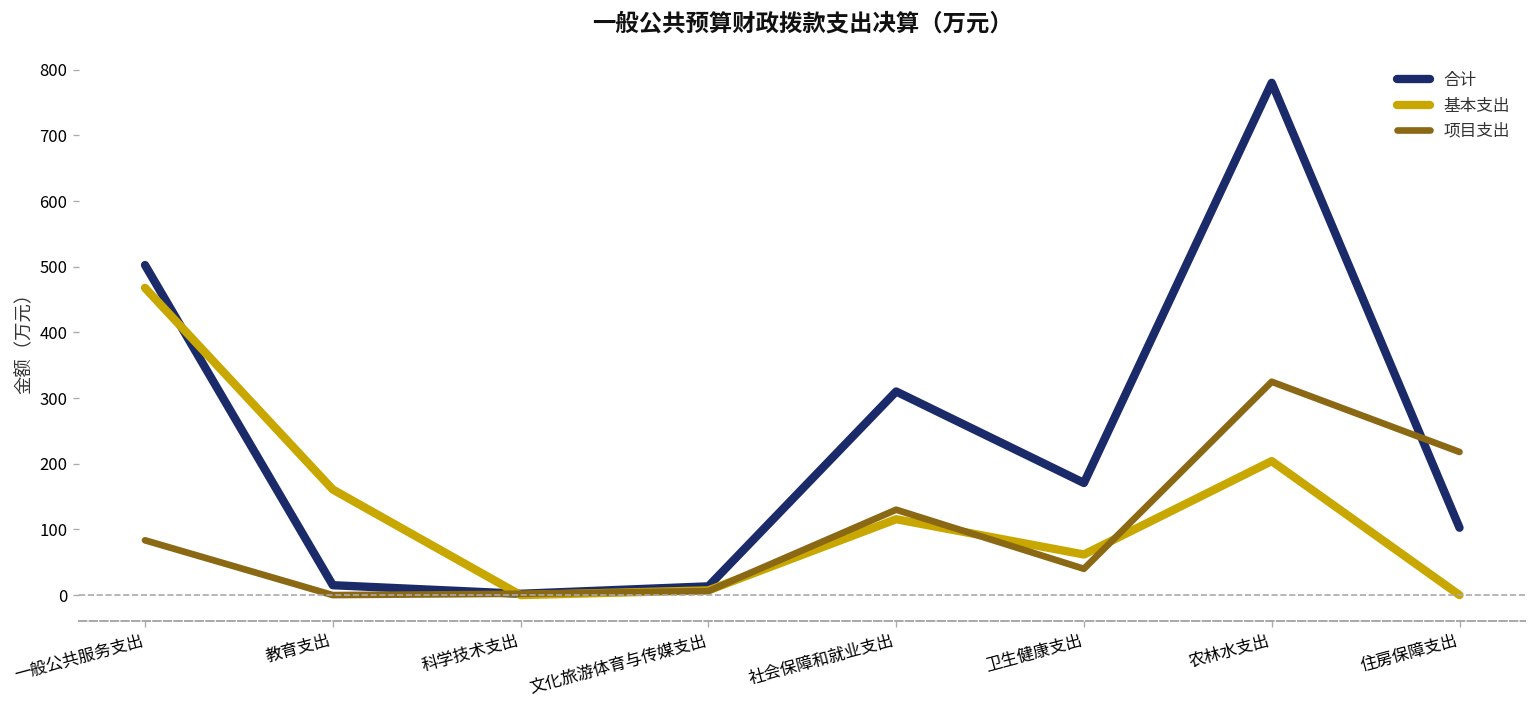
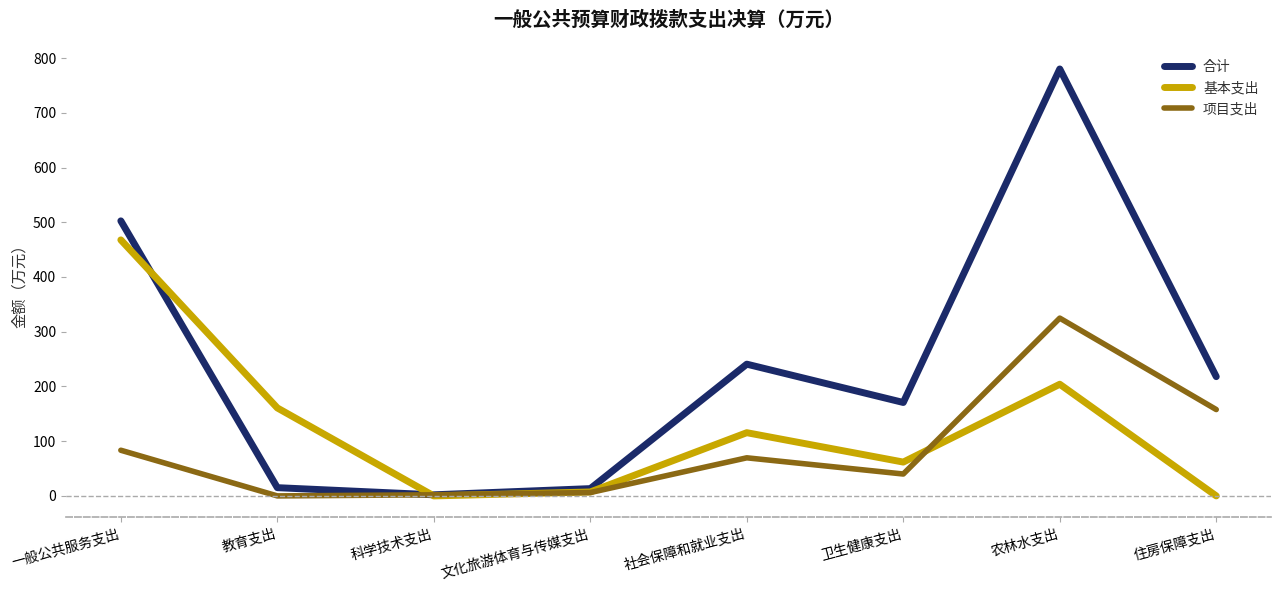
合计, 社会保障和就业支出: 310 -> 240
项目支出, 社会保障和就业支出: 130 -> 70
合计, 住房保障支出: 100 -> 220
项目支出, 住房保障支出: 220 -> 160
